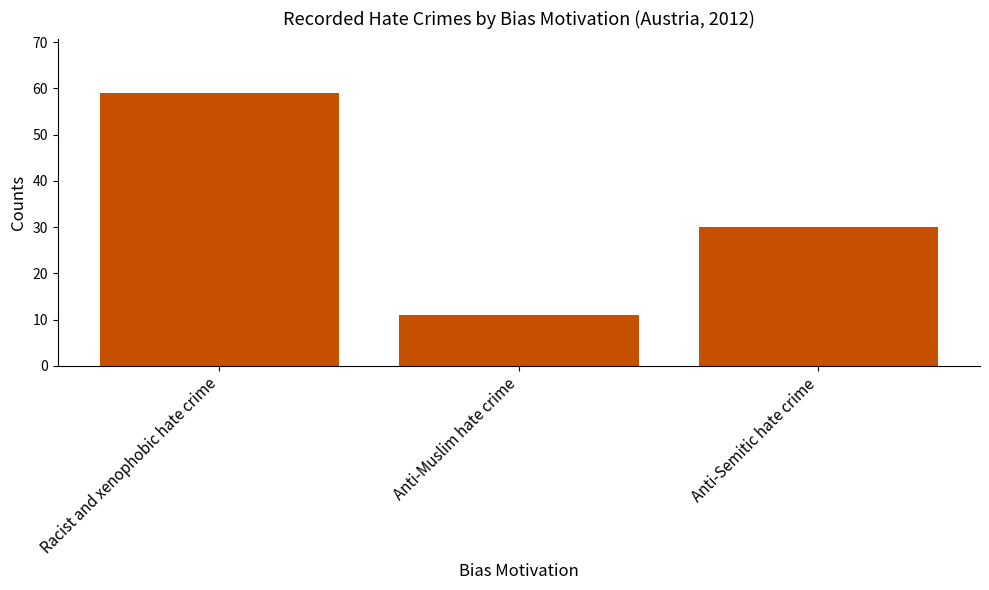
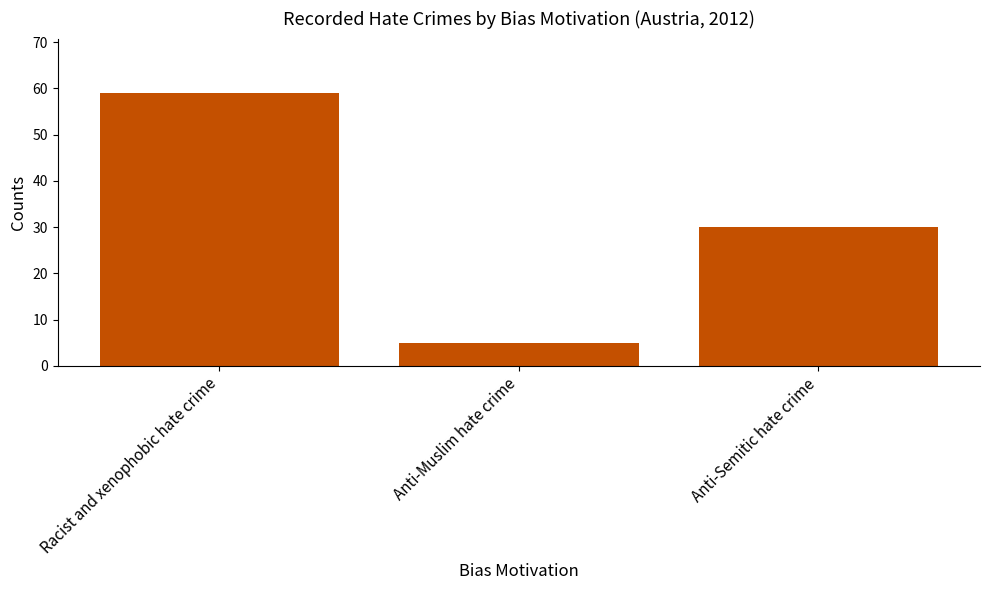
Anti-Muslim hate crime: 11 -> 5
